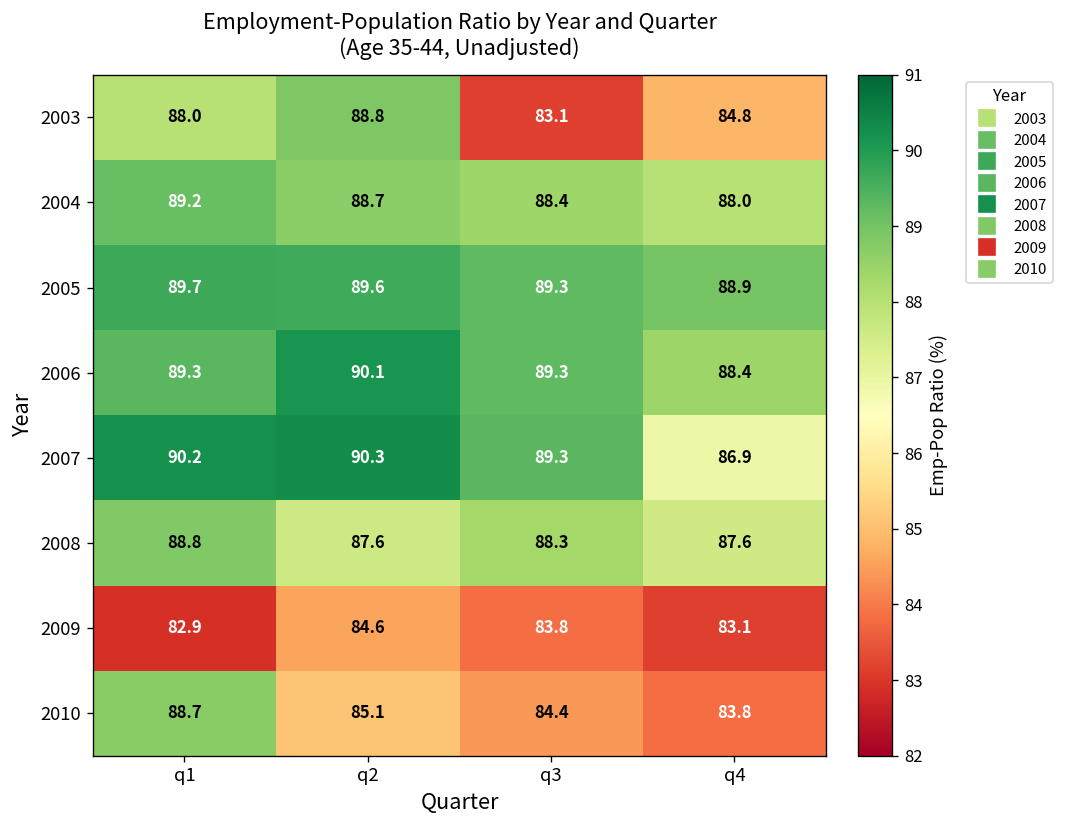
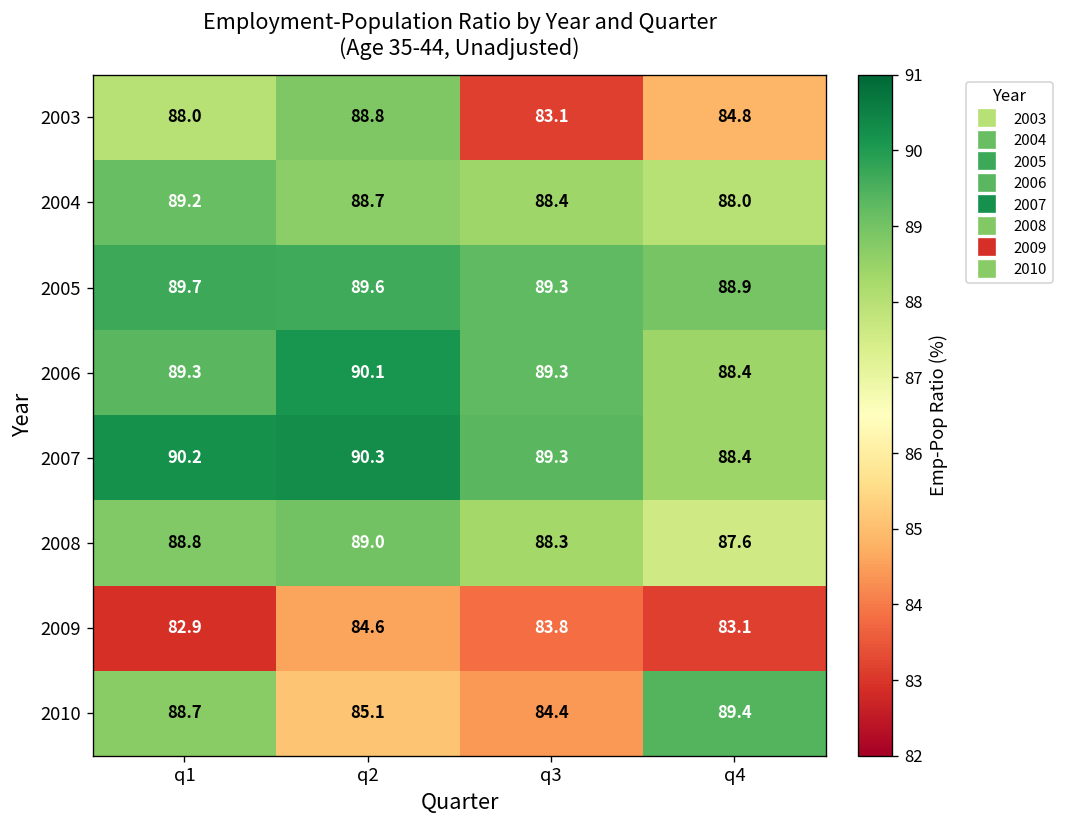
2007, q4: 86.9 -> 88.4
2008, q2: 87.6 -> 89.0
2010, q4: 83.8 -> 89.4
